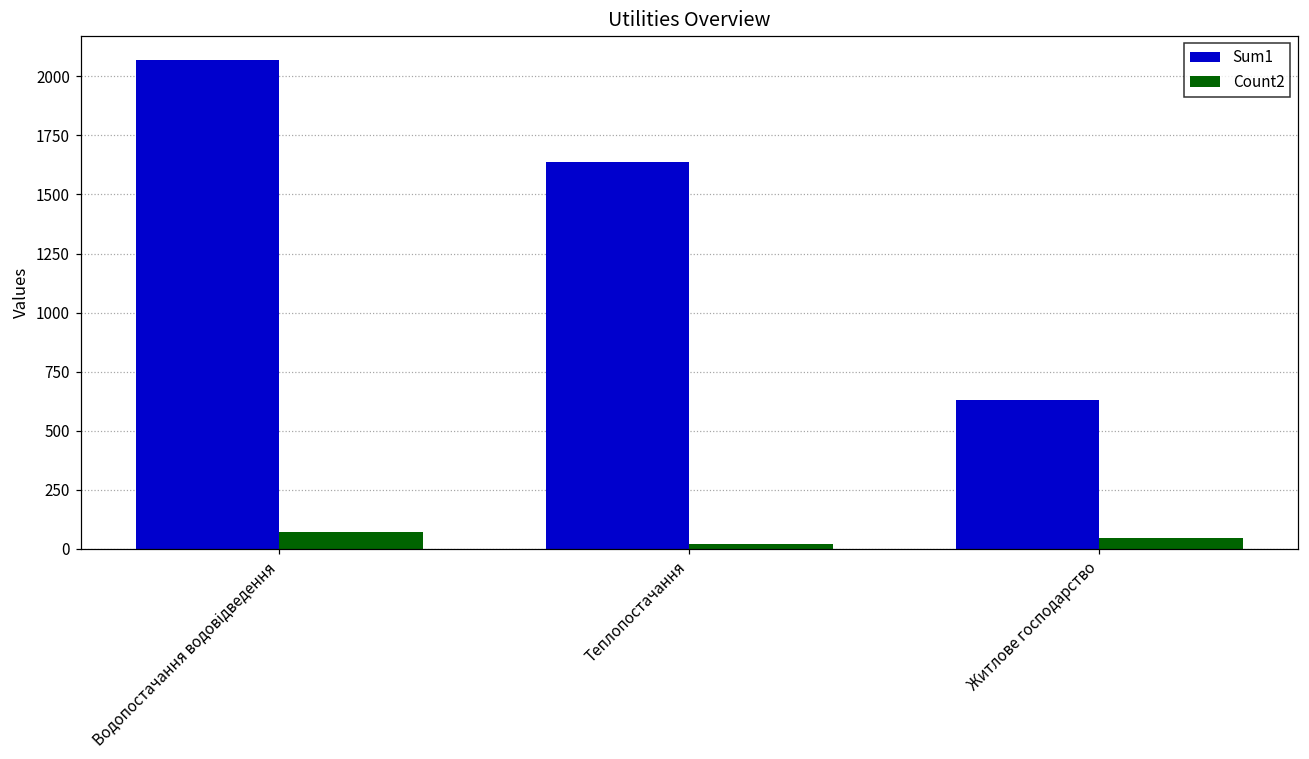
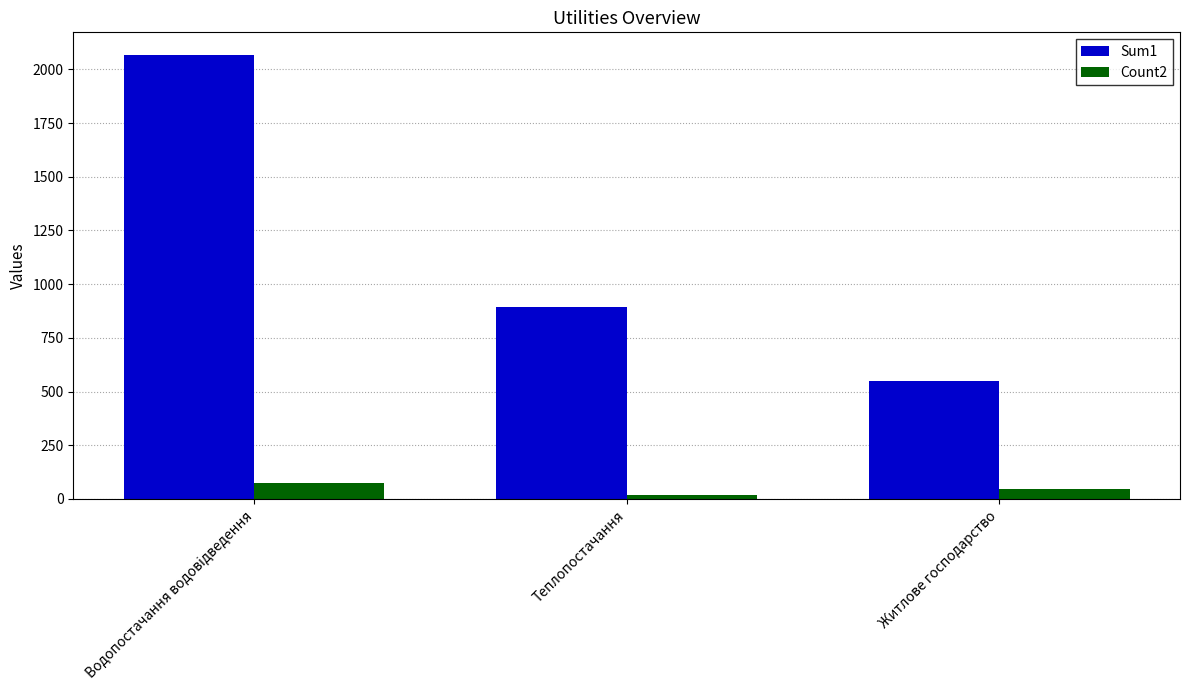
Sum1, Теплопостачання: 1640 -> 890
Sum1, Житлове господарство: 630 -> 550
